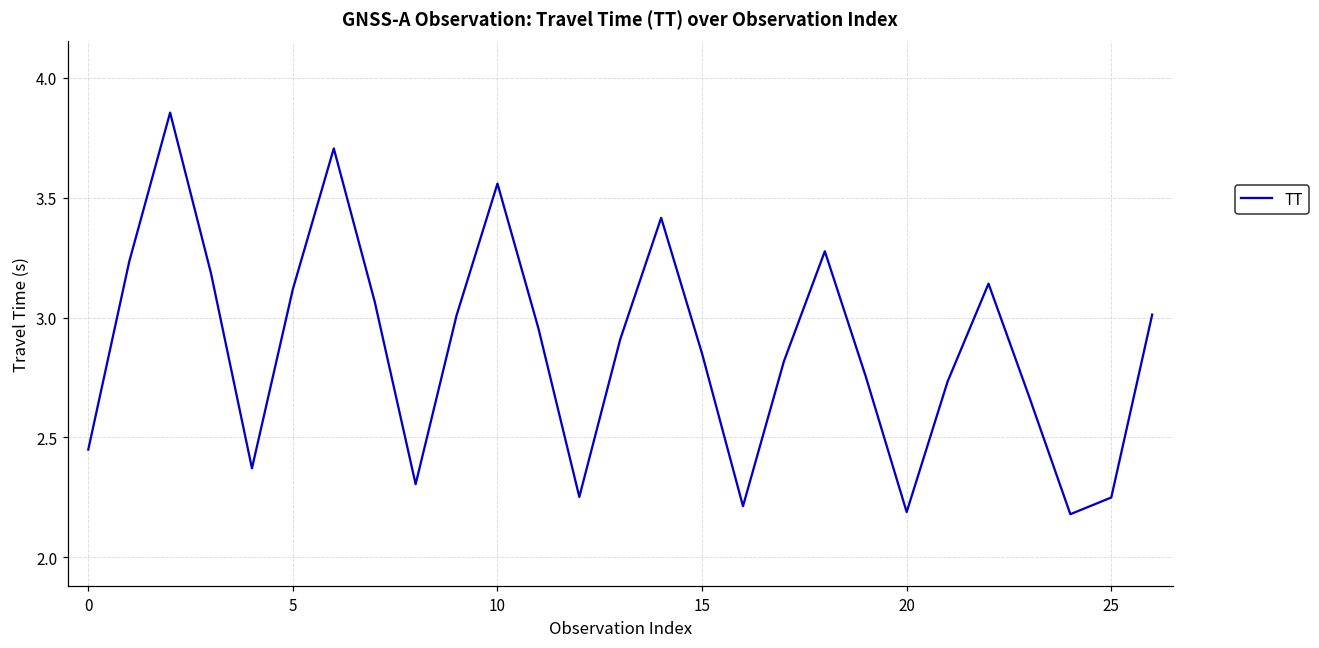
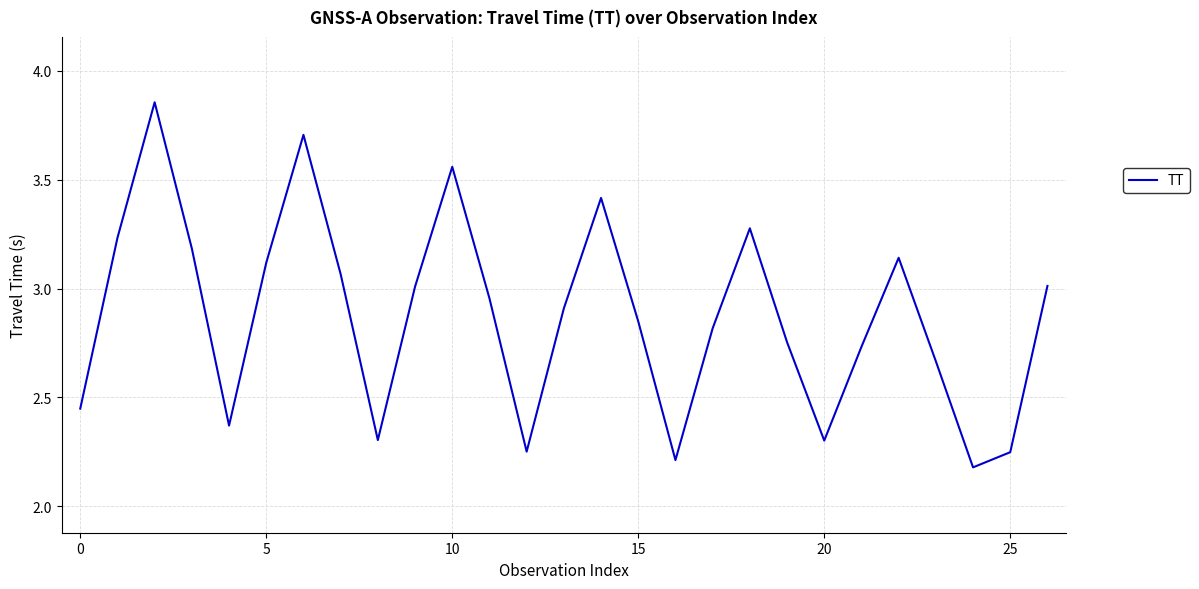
20: 2.19 -> 2.30
